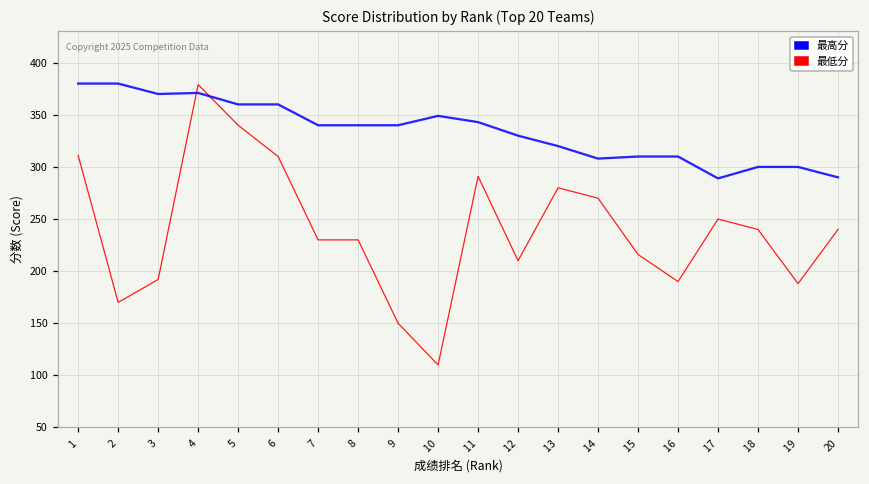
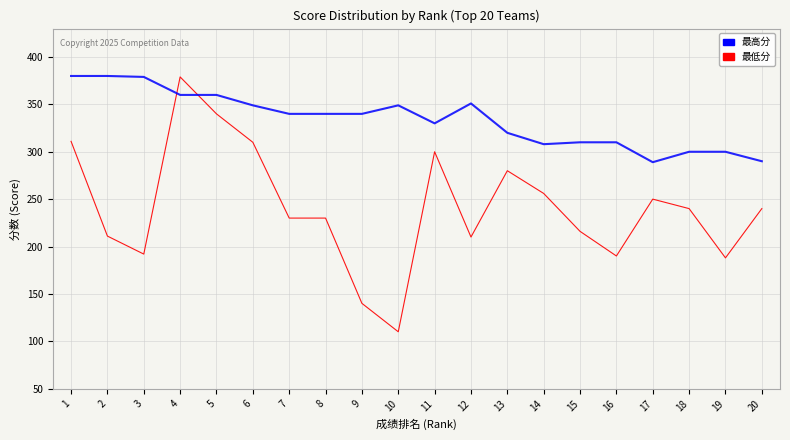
最低分, 2: 170 -> 210
最高分, 3: 370 -> 380
最高分, 4: 370 -> 360
最高分, 6: 360 -> 350
最低分, 9: 150 -> 140
最低分, 11: 290 -> 300
最高分, 11: 340 -> 330
最高分, 12: 330 -> 350
最低分, 14: 270 -> 260
